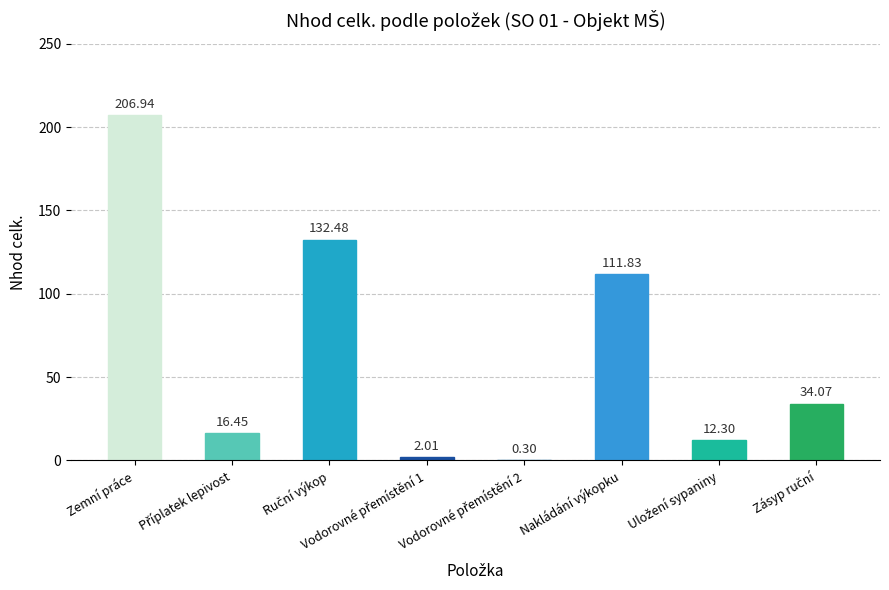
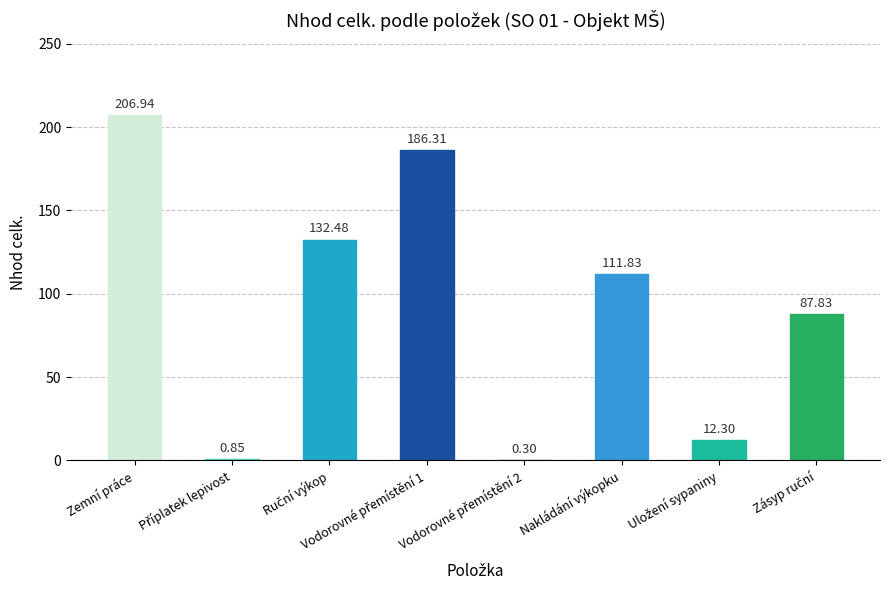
Příplatek lepivost: 16.45 -> 0.85
Vodorovné přemístění 1: 2.01 -> 186.31
Zásyp ruční: 34.07 -> 87.83
